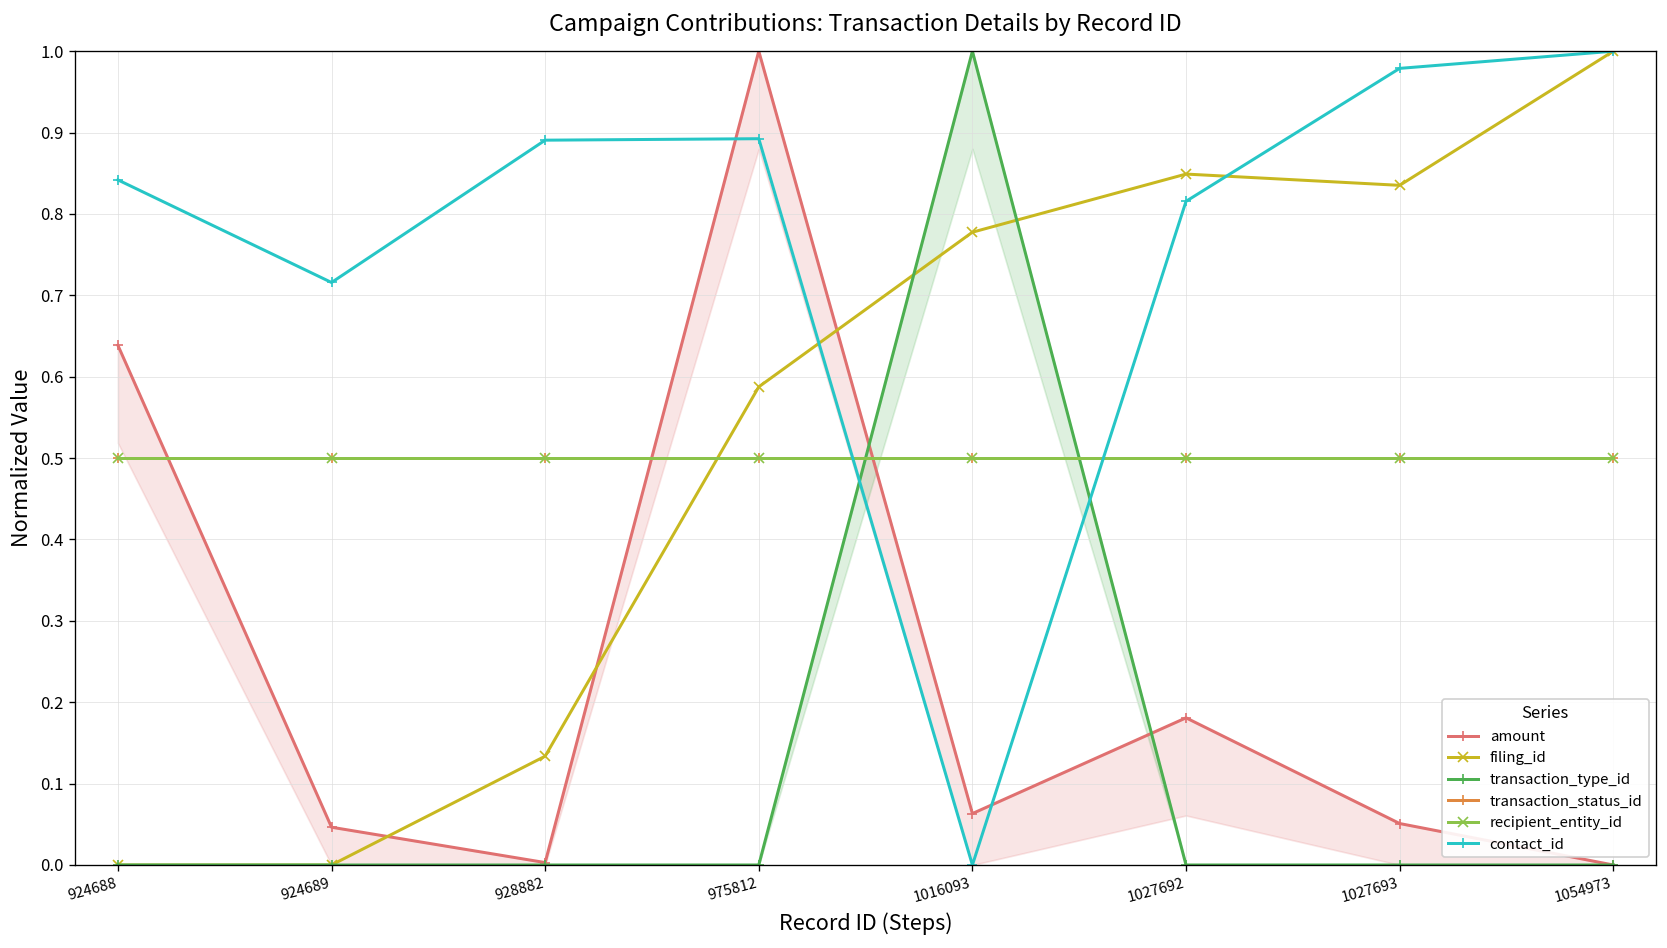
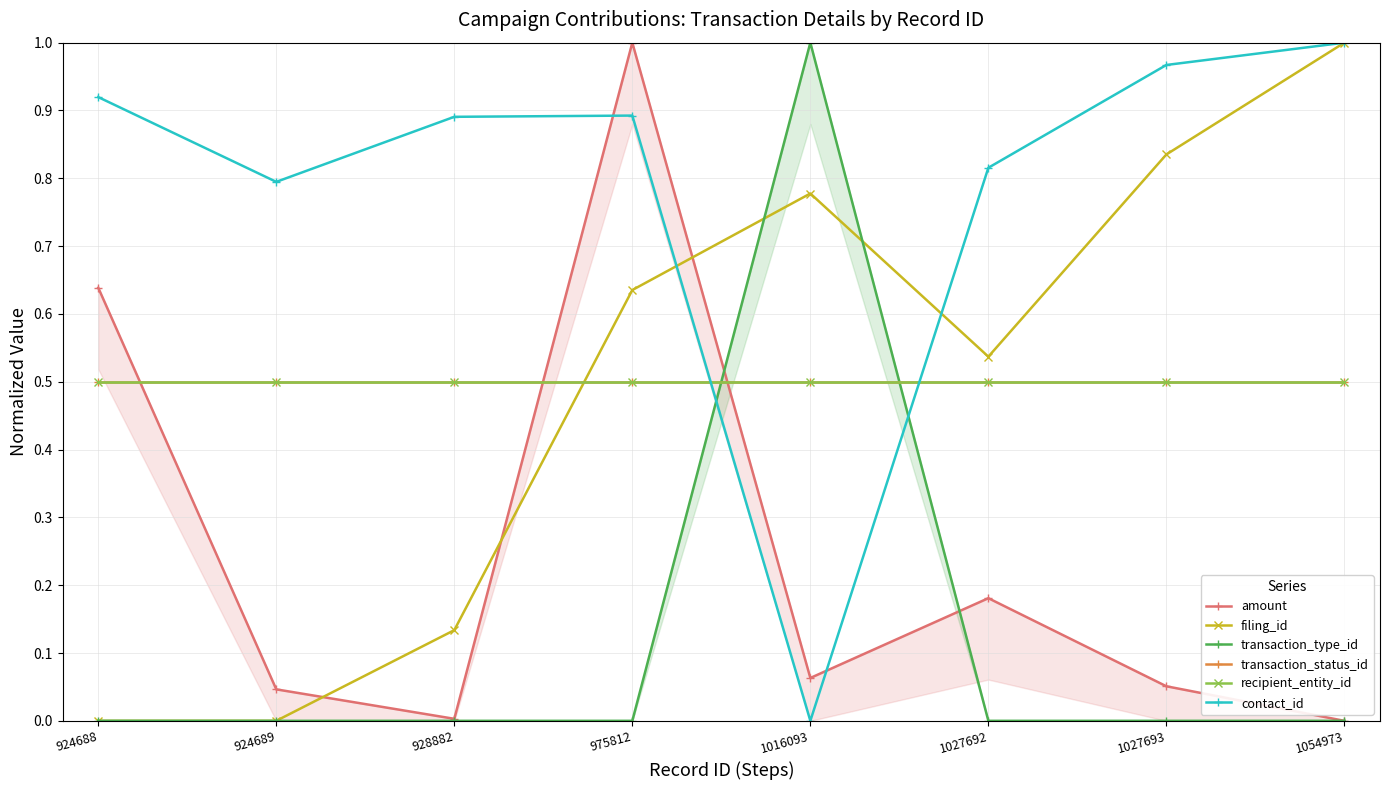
contact_id, 924688: 0.84 -> 0.92
contact_id, 924689: 0.72 -> 0.79
filing_id, 975812: 0.59 -> 0.64
filing_id, 1027692: 0.85 -> 0.54
contact_id, 1027693: 0.98 -> 0.97
